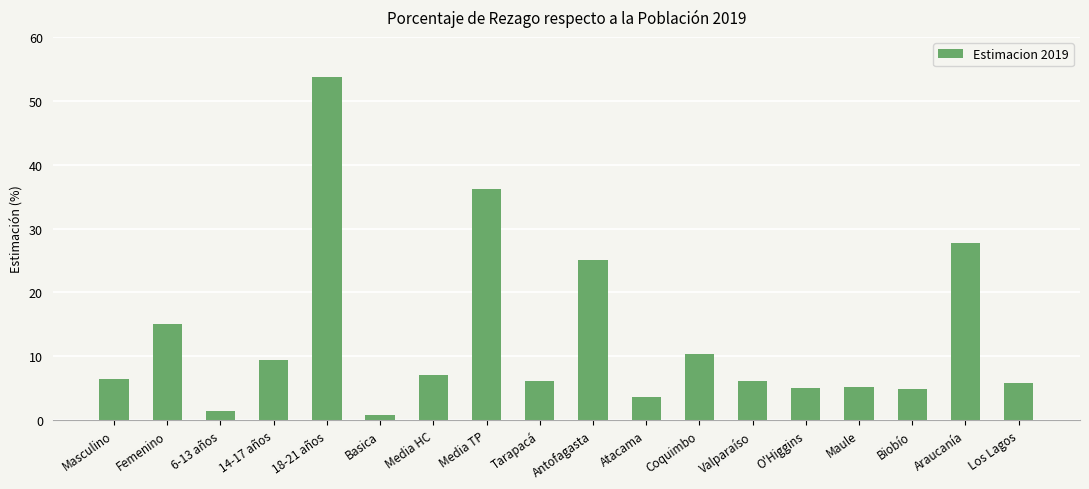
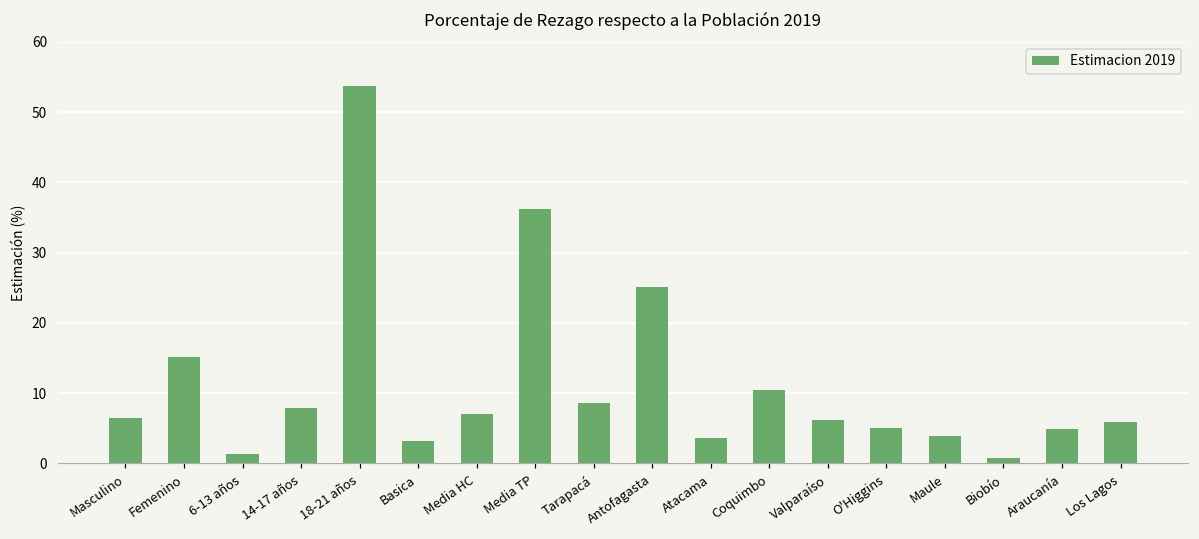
14-17 años: 9 -> 8
Basica: 1 -> 3
Tarapacá: 6 -> 9
Maule: 5 -> 4
Biobío: 5 -> 1
Araucanía: 28 -> 5
